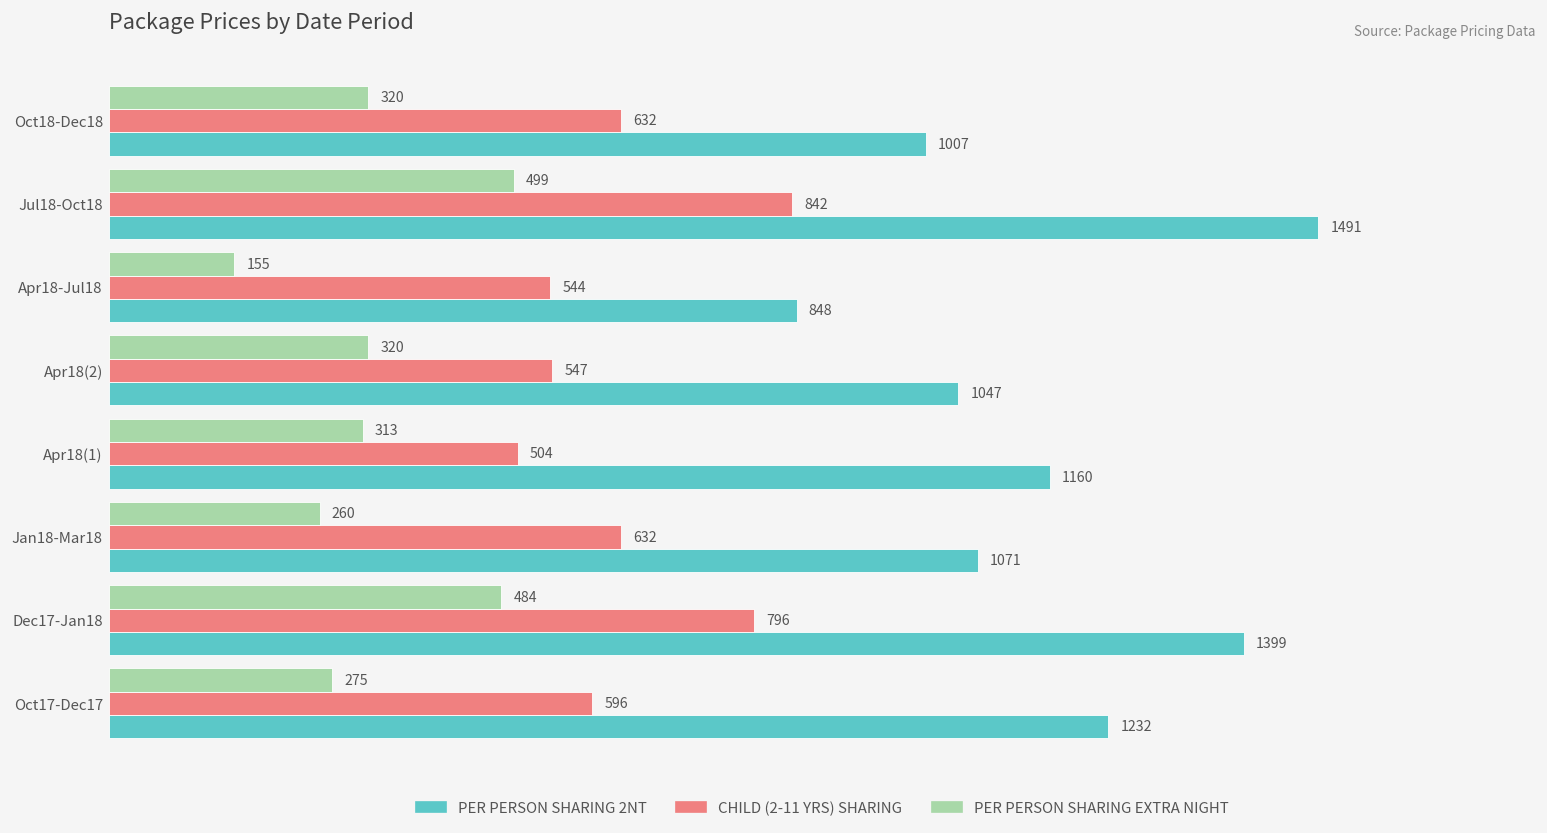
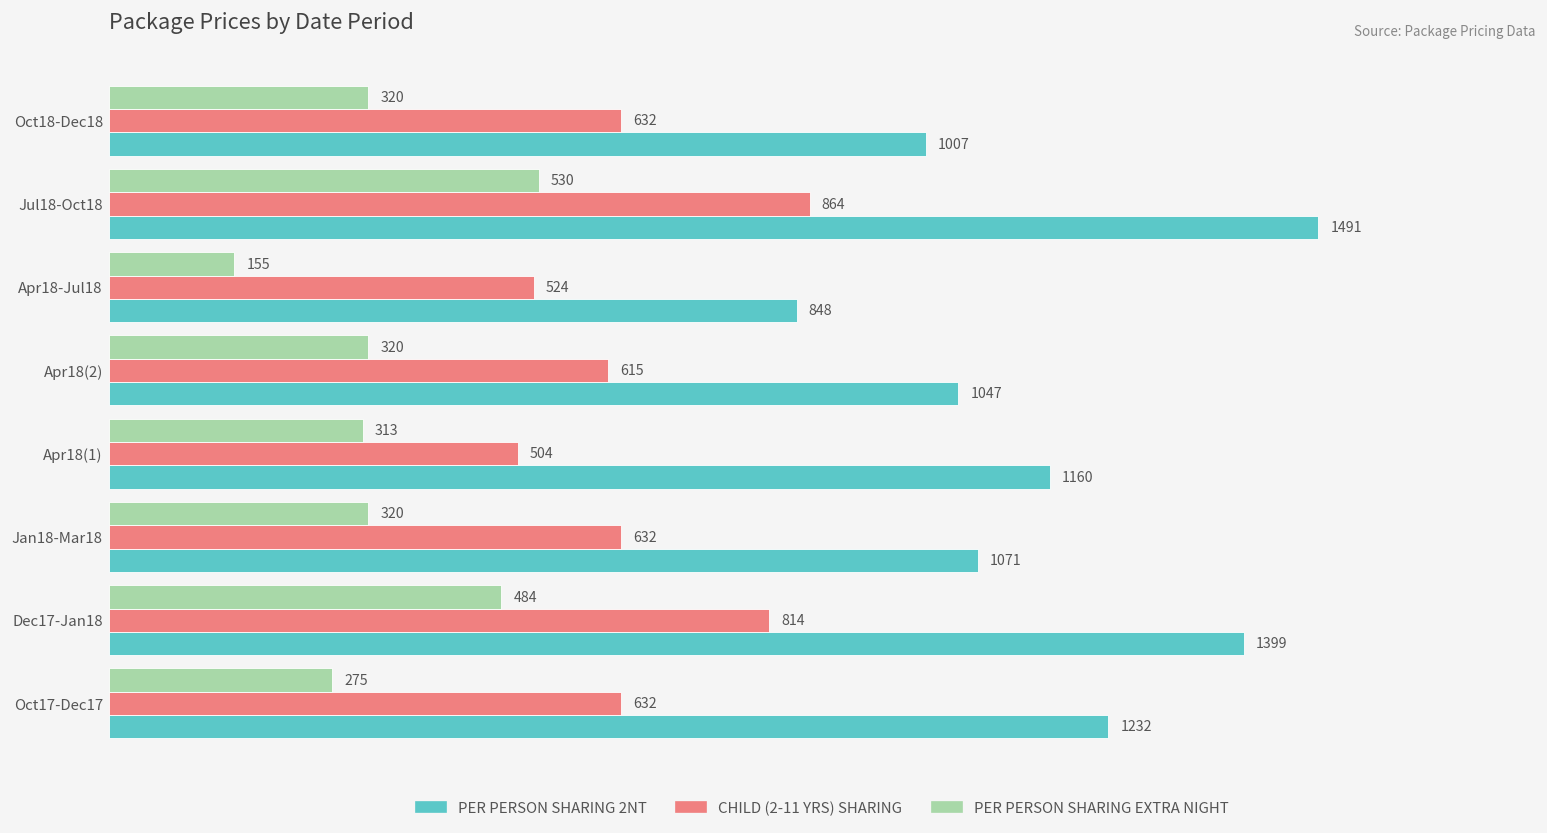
PER PERSON SHARING EXTRA NIGHT, Jul18-Oct18: 499 -> 530
CHILD (2-11 YRS) SHARING, Jul18-Oct18: 842 -> 864
CHILD (2-11 YRS) SHARING, Apr18-Jul18: 544 -> 524
CHILD (2-11 YRS) SHARING, Apr18(2): 547 -> 615
PER PERSON SHARING EXTRA NIGHT, Jan18-Mar18: 260 -> 320
CHILD (2-11 YRS) SHARING, Dec17-Jan18: 796 -> 814
CHILD (2-11 YRS) SHARING, Oct17-Dec17: 596 -> 632
